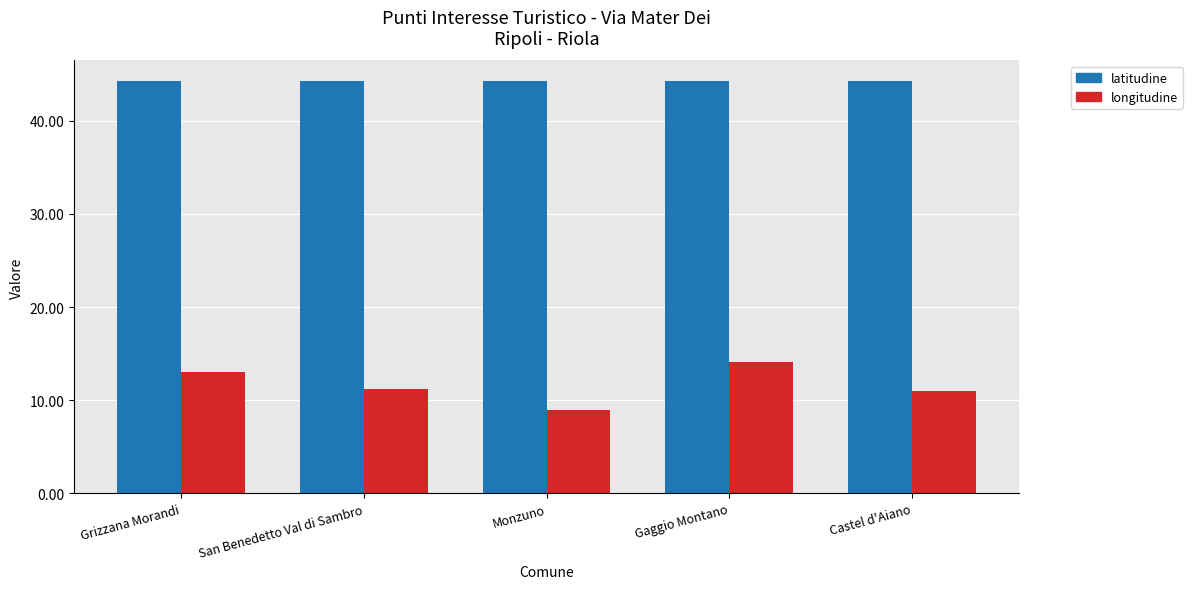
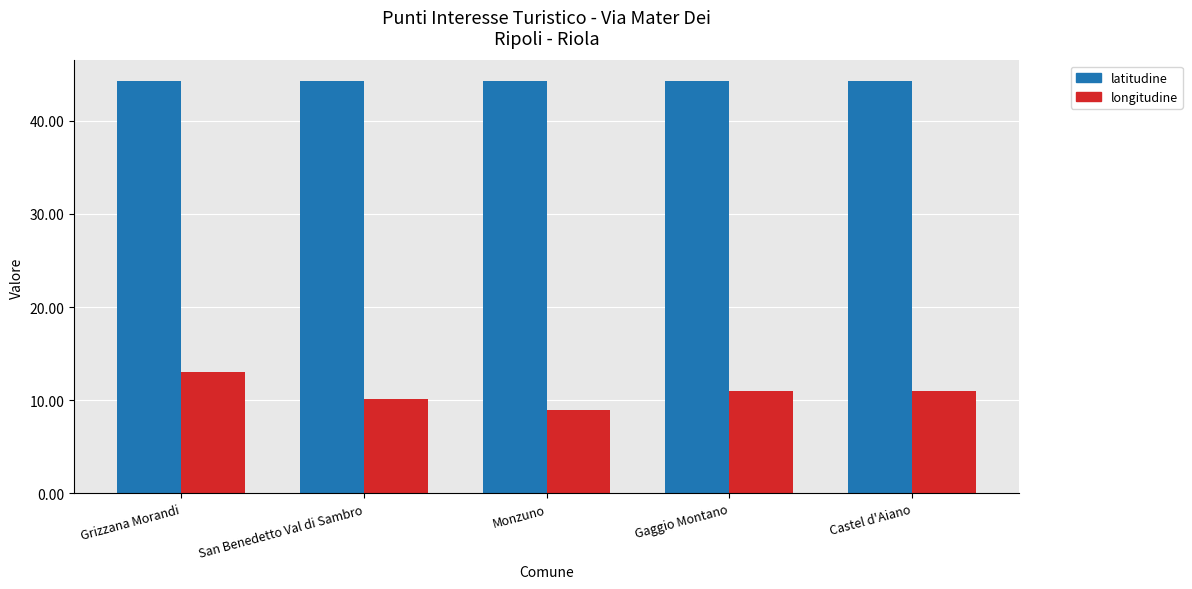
longitudine, San Benedetto Val di Sambro: 11 -> 10
longitudine, Gaggio Montano: 14 -> 11
